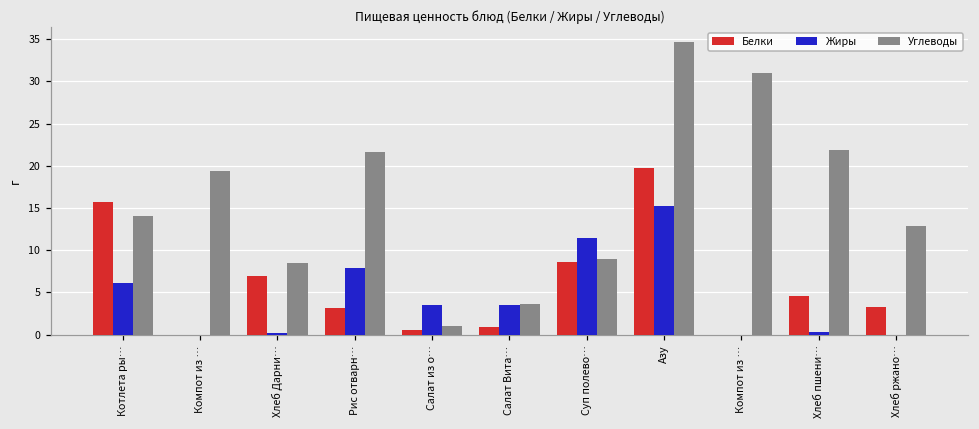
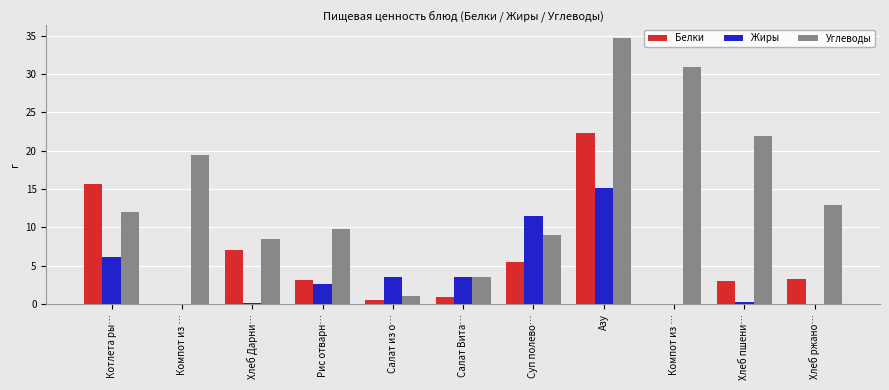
Углеводы, Котлета ры…: 14 -> 12
Жиры, Рис отварн…: 8 -> 3
Углеводы, Рис отварн…: 22 -> 10
Белки, Суп полево…: 9 -> 6
Белки, Азу: 20 -> 22
Белки, Хлеб пшени…: 5 -> 3
